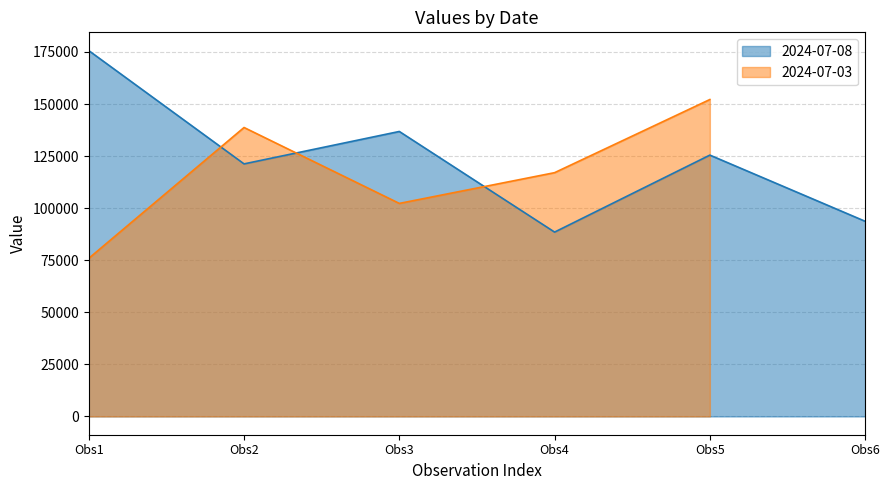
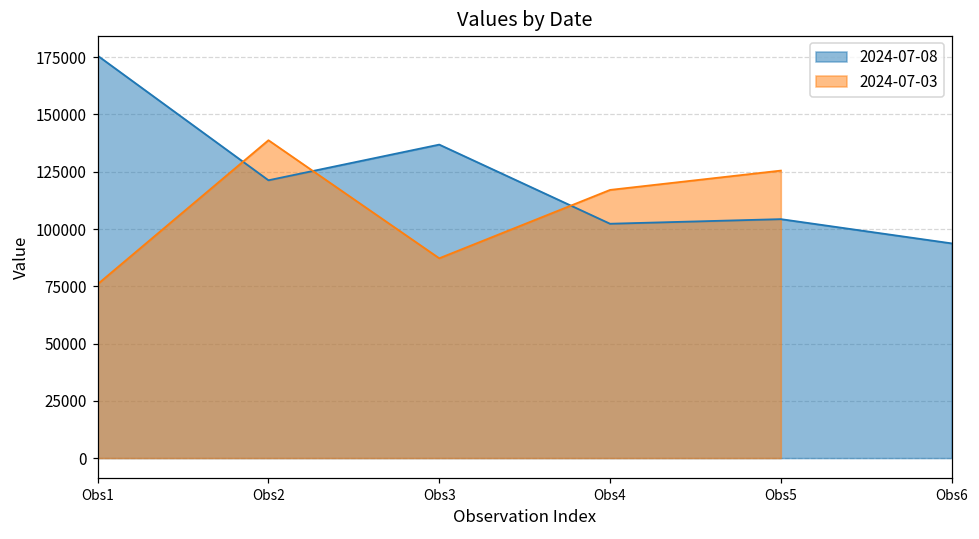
2024-07-03, Obs3: 102000 -> 87000
2024-07-08, Obs4: 89000 -> 102000
2024-07-08, Obs5: 125000 -> 104000
2024-07-03, Obs5: 152000 -> 125000
